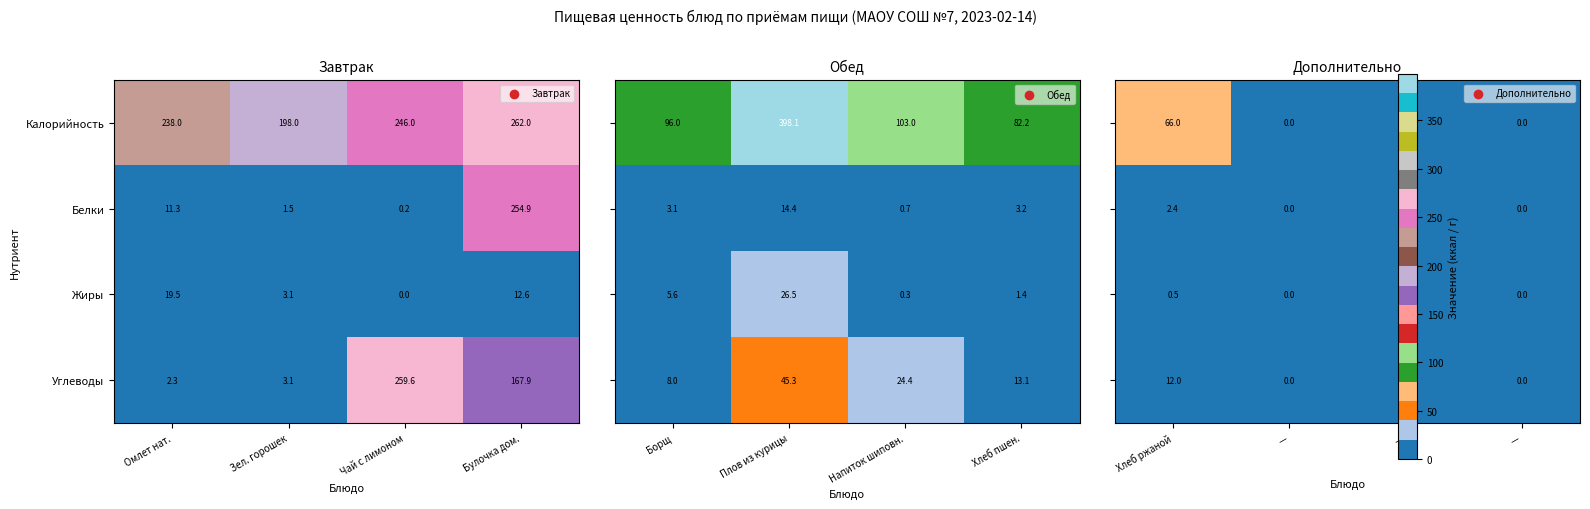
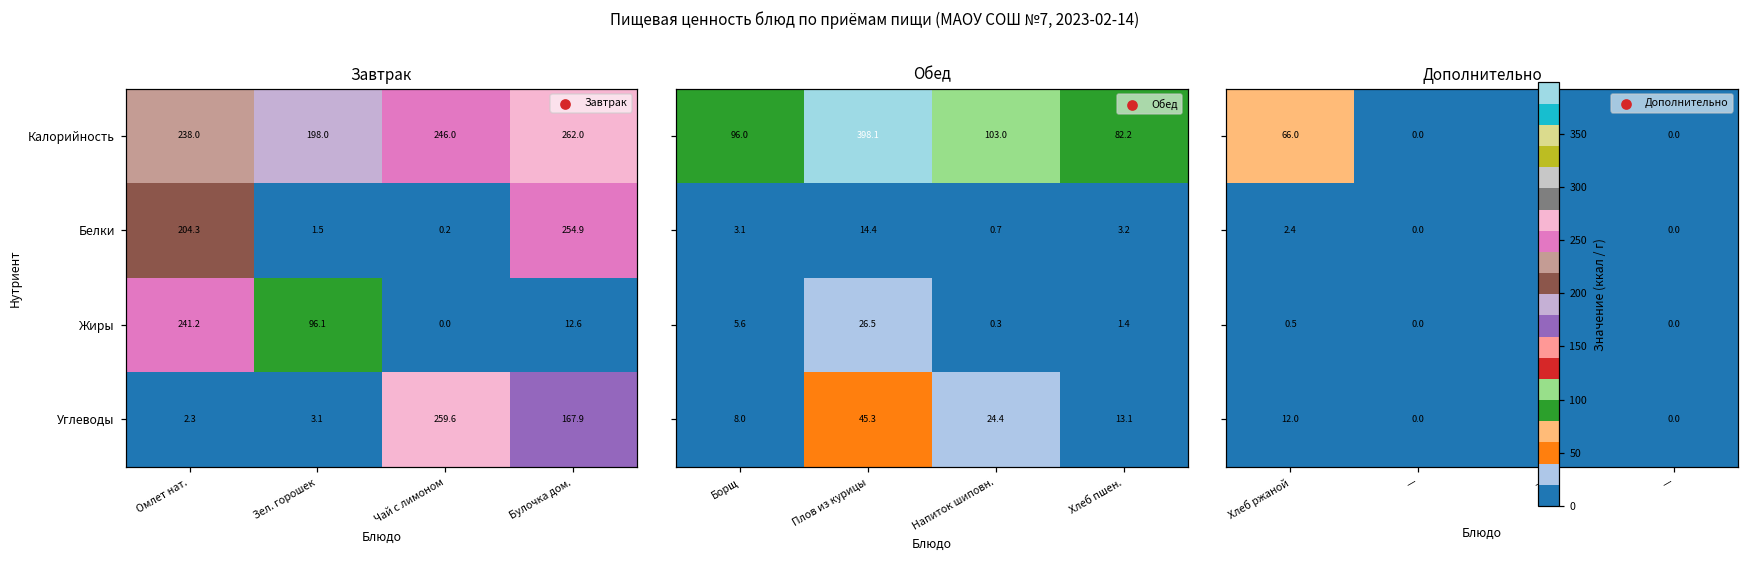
Завтрак, Белки, Омлет нат.: 11.3 -> 204.3
Завтрак, Жиры, Омлет нат.: 19.5 -> 241.2
Завтрак, Жиры, Зел. горошек: 3.1 -> 96.1
